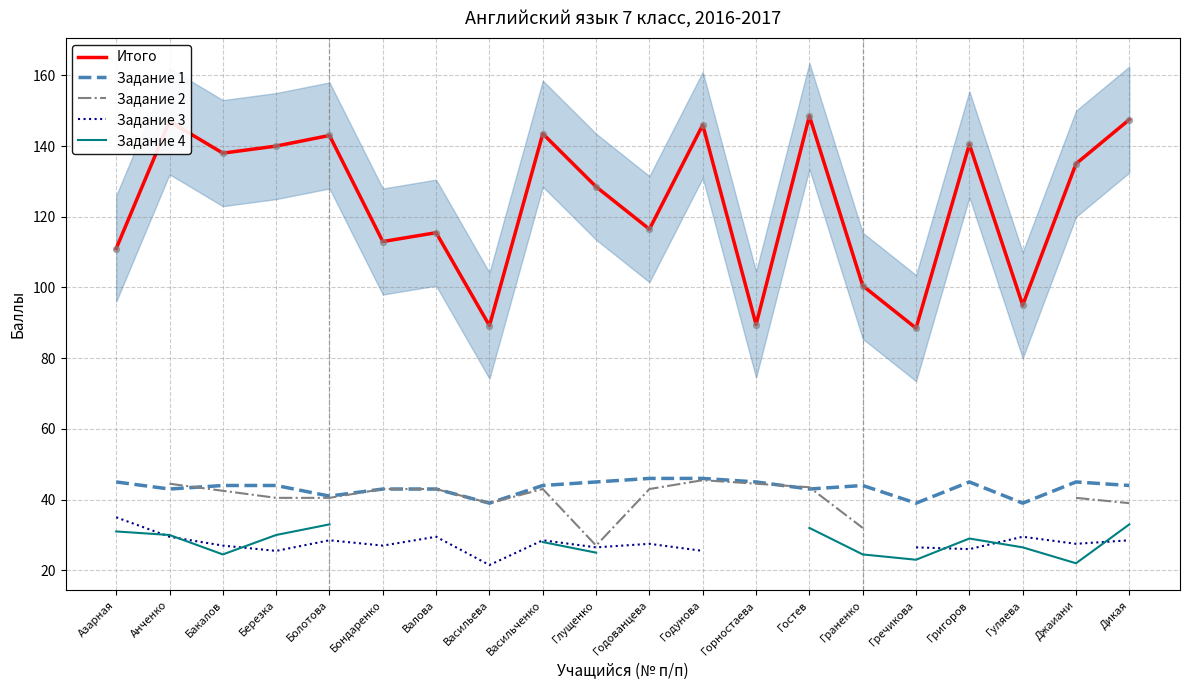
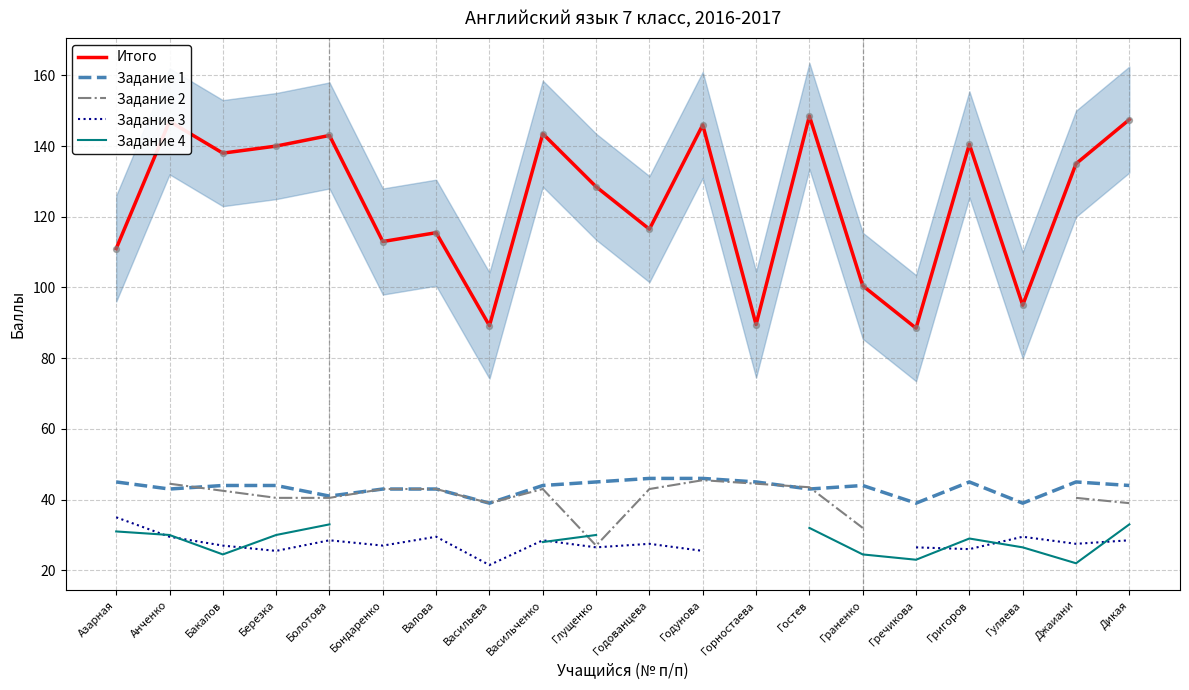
Задание 4, Глущенко: 25 -> 30
